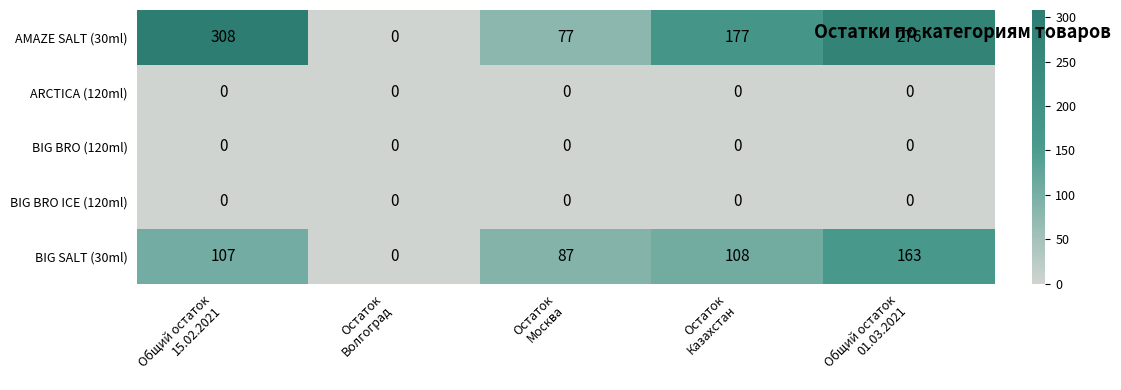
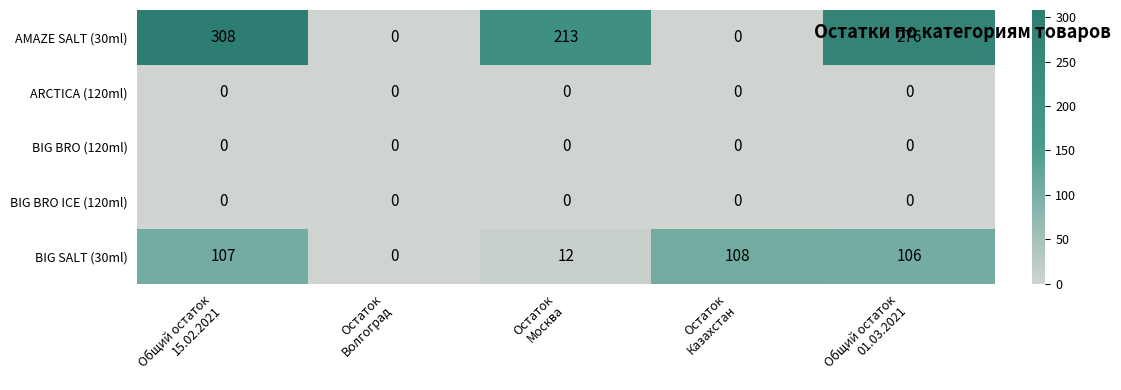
AMAZE SALT (30ml), Остаток Москва: 77 -> 213
AMAZE SALT (30ml), Остаток Казахстан: 177 -> 0
BIG SALT (30ml), Остаток Москва: 87 -> 12
BIG SALT (30ml), Общий остаток 01.03.2021: 163 -> 106
